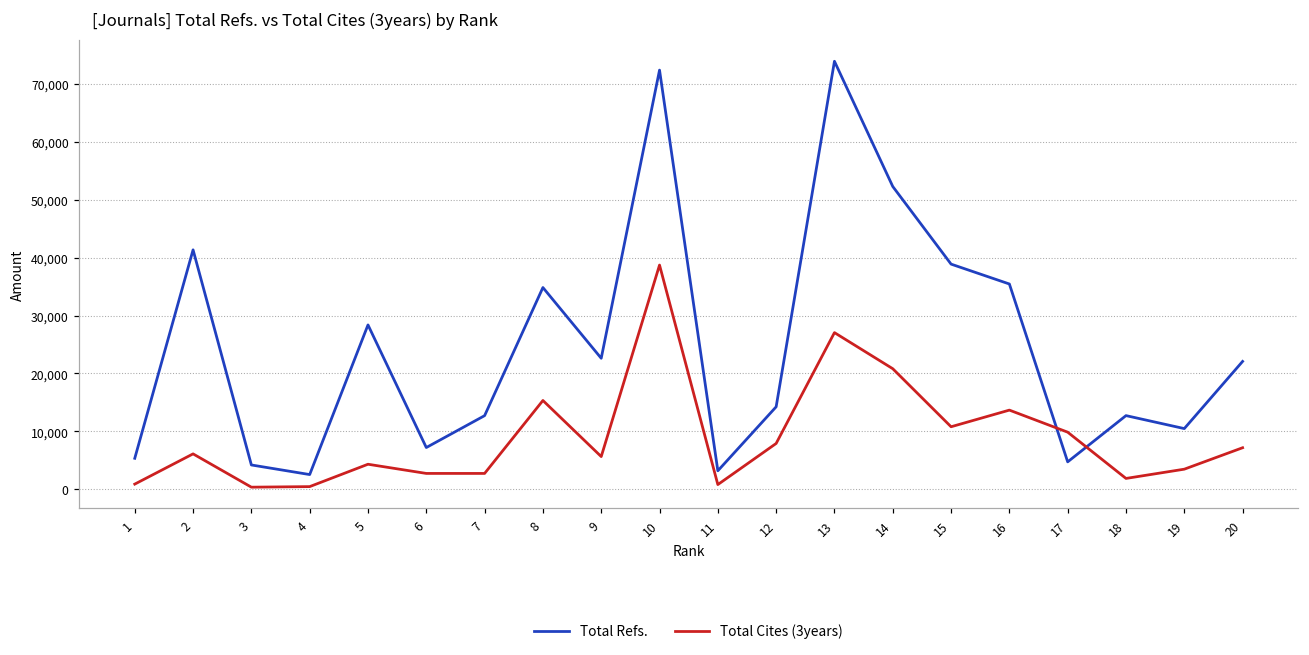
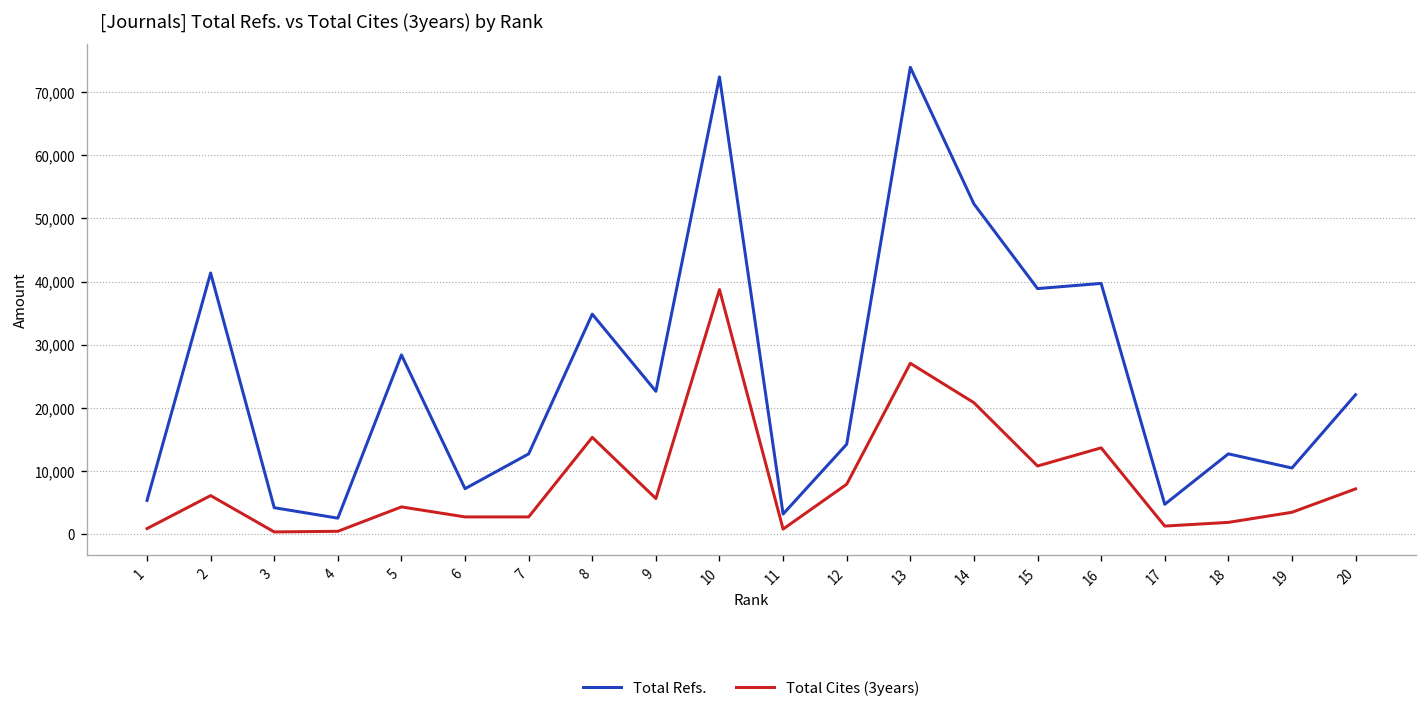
Total Refs., 16: 35,000 -> 40,000
Total Cites (3years), 17: 10,000 -> 1,000
